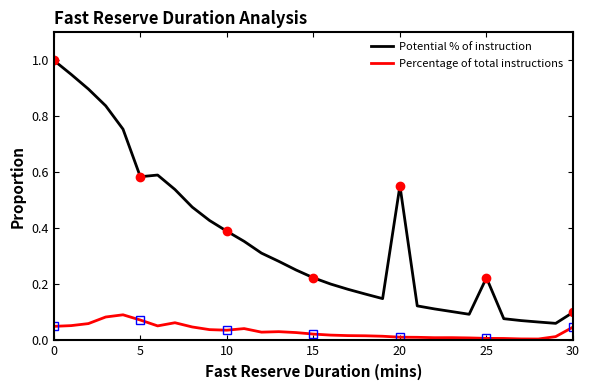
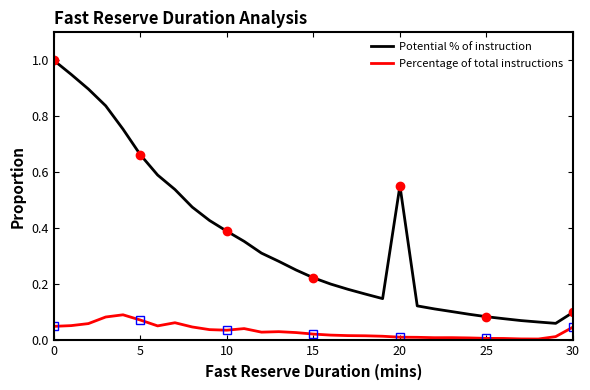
Potential % of instruction, 5: 0.58 -> 0.66
Potential % of instruction, 25: 0.22 -> 0.08
